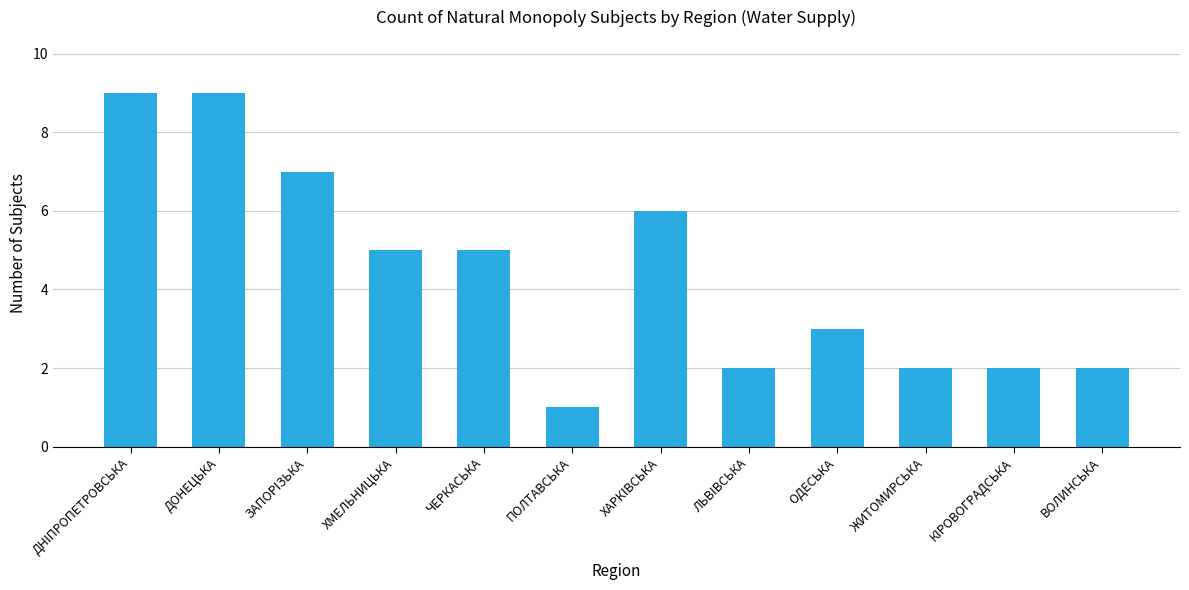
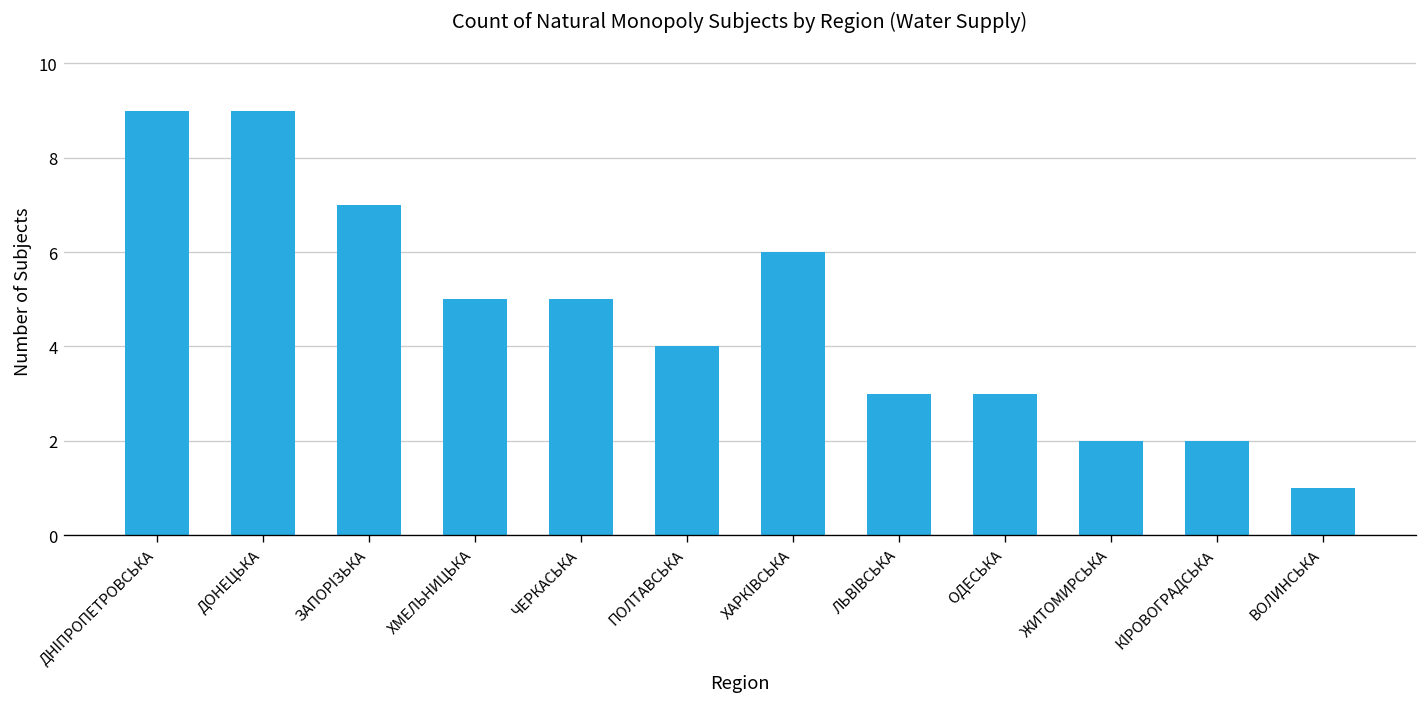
ПОЛТАВСЬКА: 1 -> 4
ЛЬВІВСЬКА: 2 -> 3
ВОЛИНСЬКА: 2 -> 1
